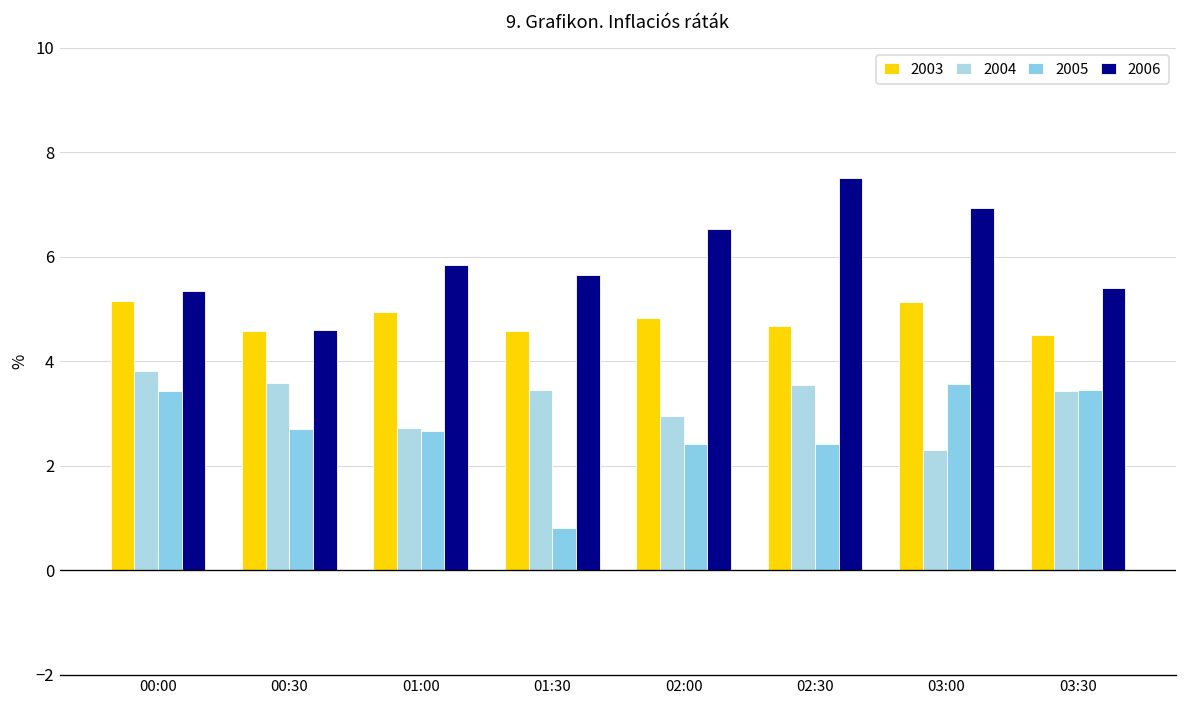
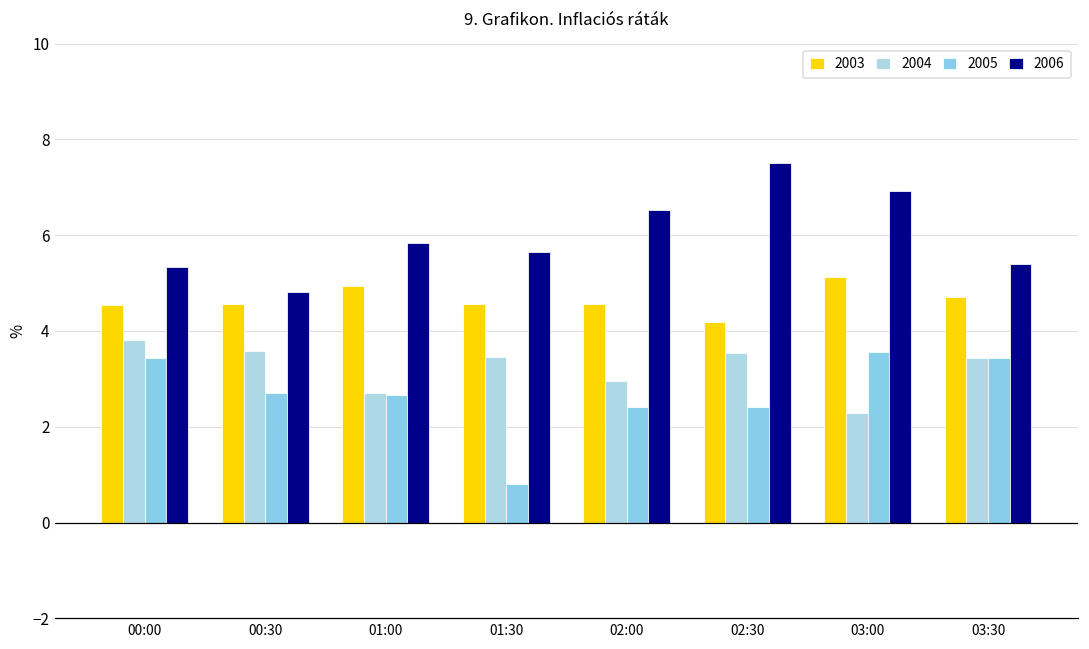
2003, 00:00: 5.2 -> 4.6
2006, 00:30: 4.6 -> 4.8
2003, 02:00: 4.8 -> 4.6
2003, 02:30: 4.7 -> 4.2
2003, 03:30: 4.5 -> 4.7
